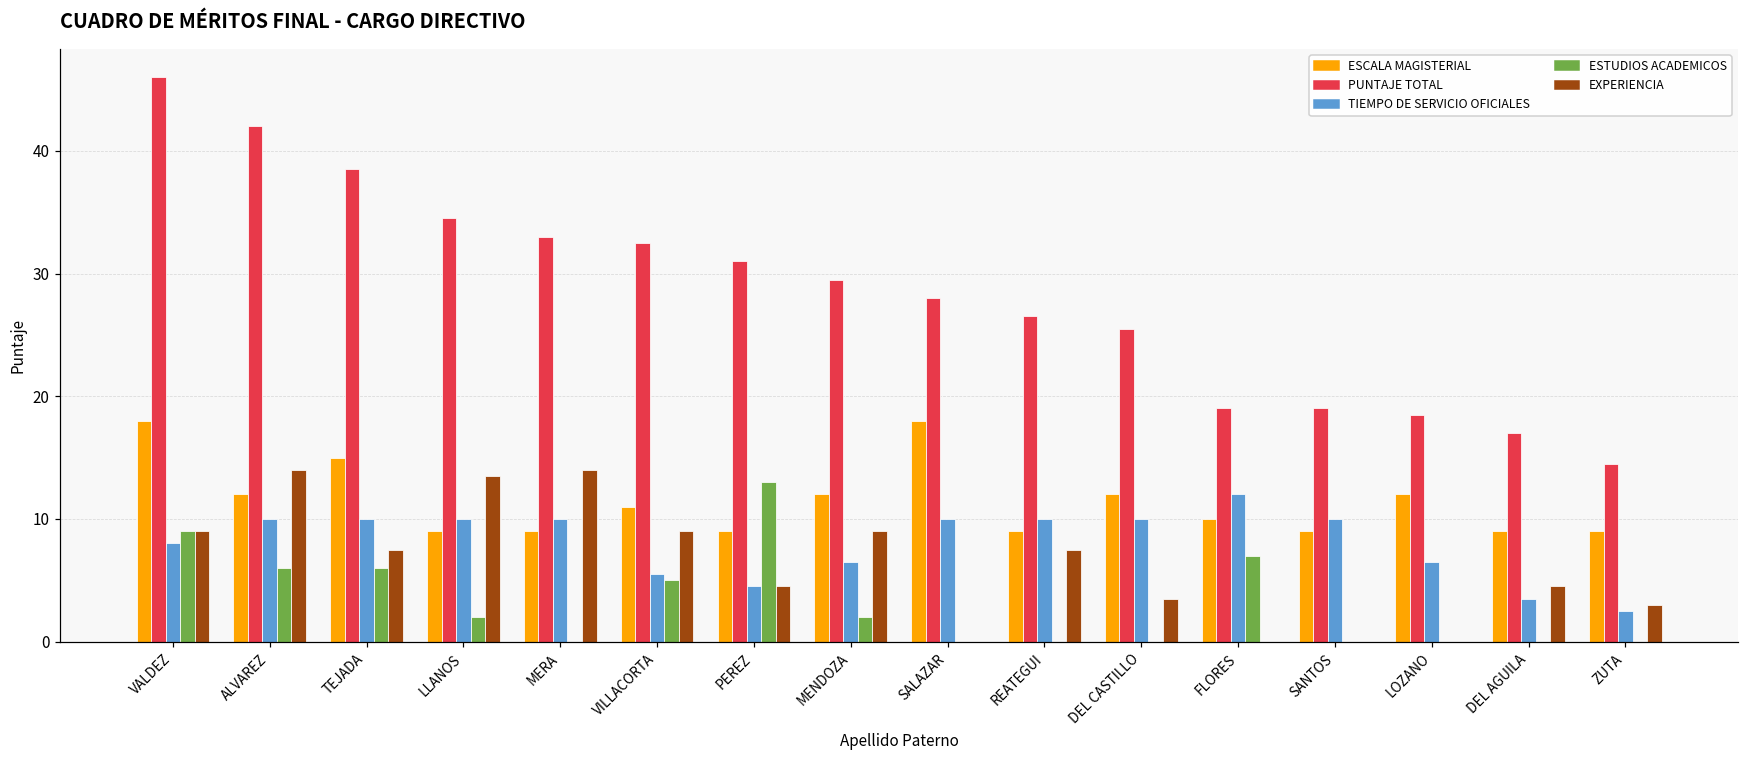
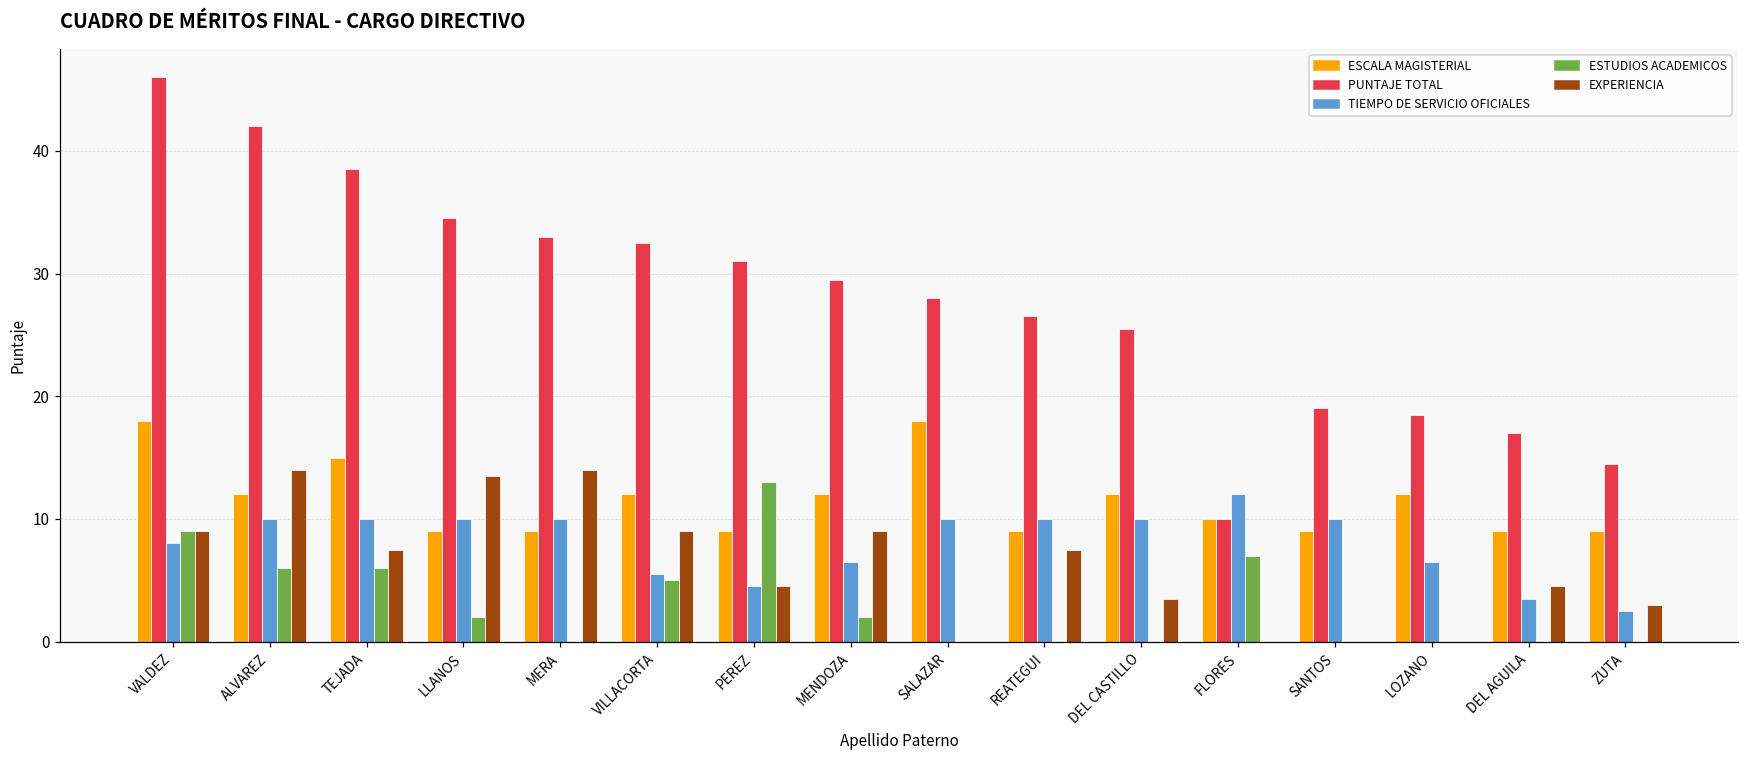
ESCALA MAGISTERIAL, VILLACORTA: 11 -> 12
PUNTAJE TOTAL, FLORES: 19 -> 10
